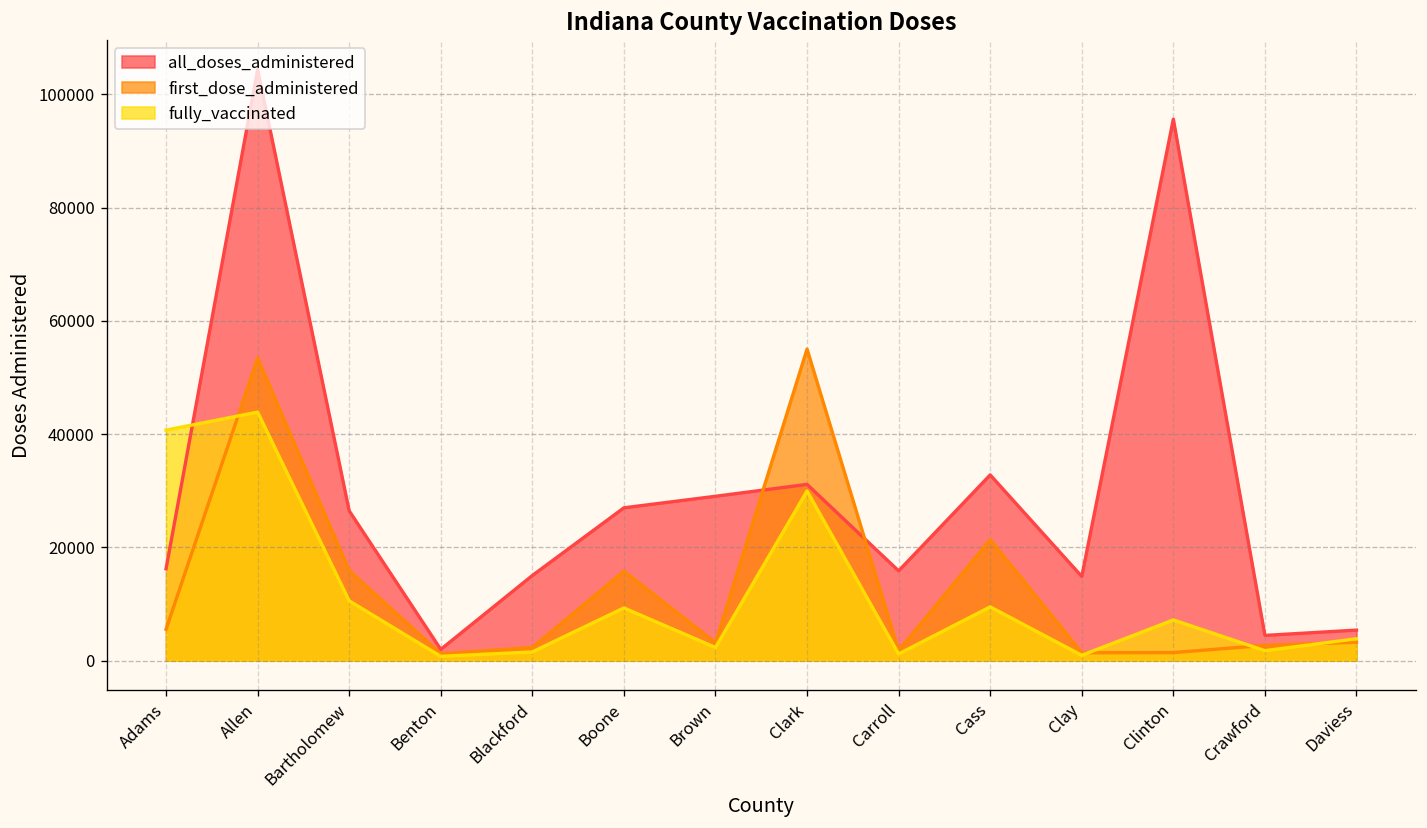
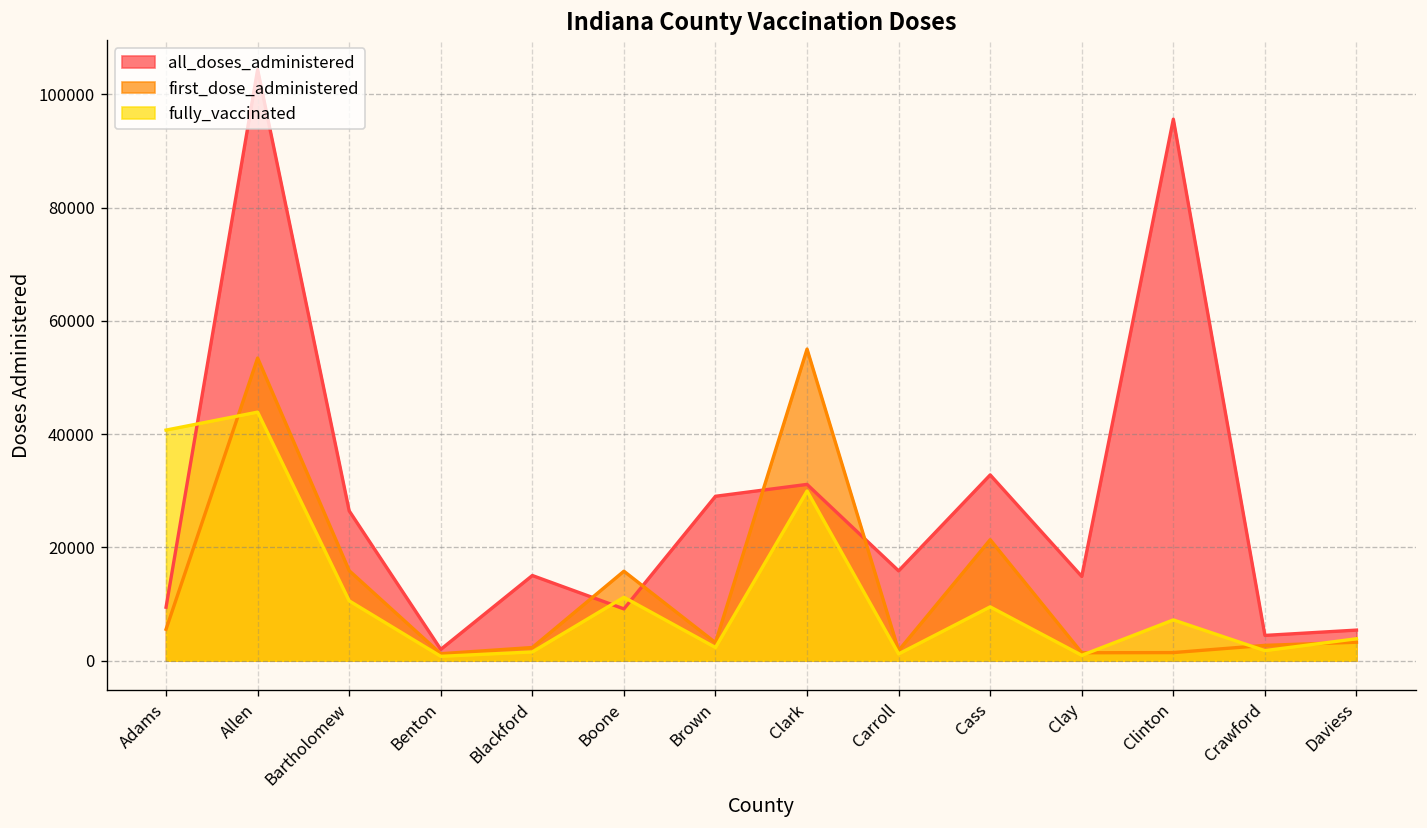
all_doses_administered, Adams: 16000 -> 9000
all_doses_administered, Boone: 27000 -> 9000
fully_vaccinated, Boone: 9000 -> 11000
